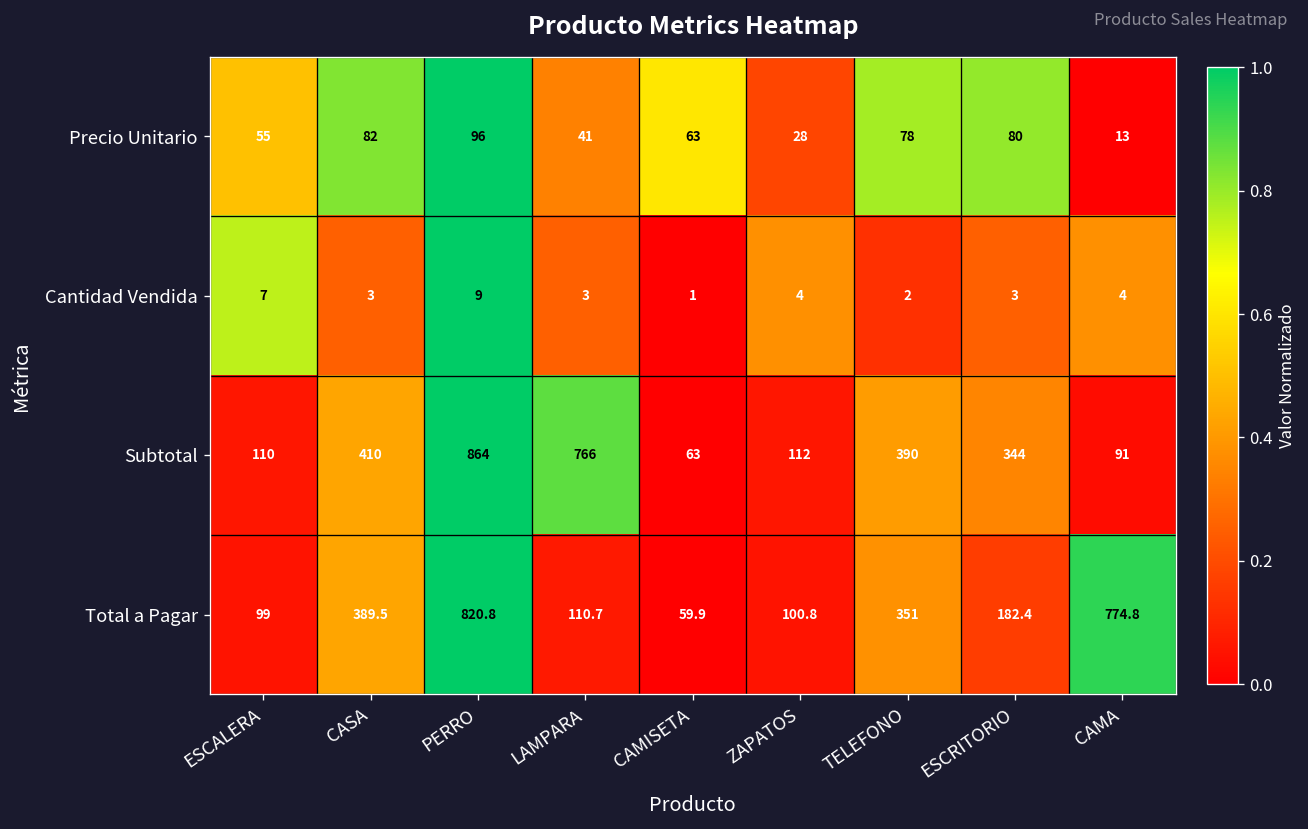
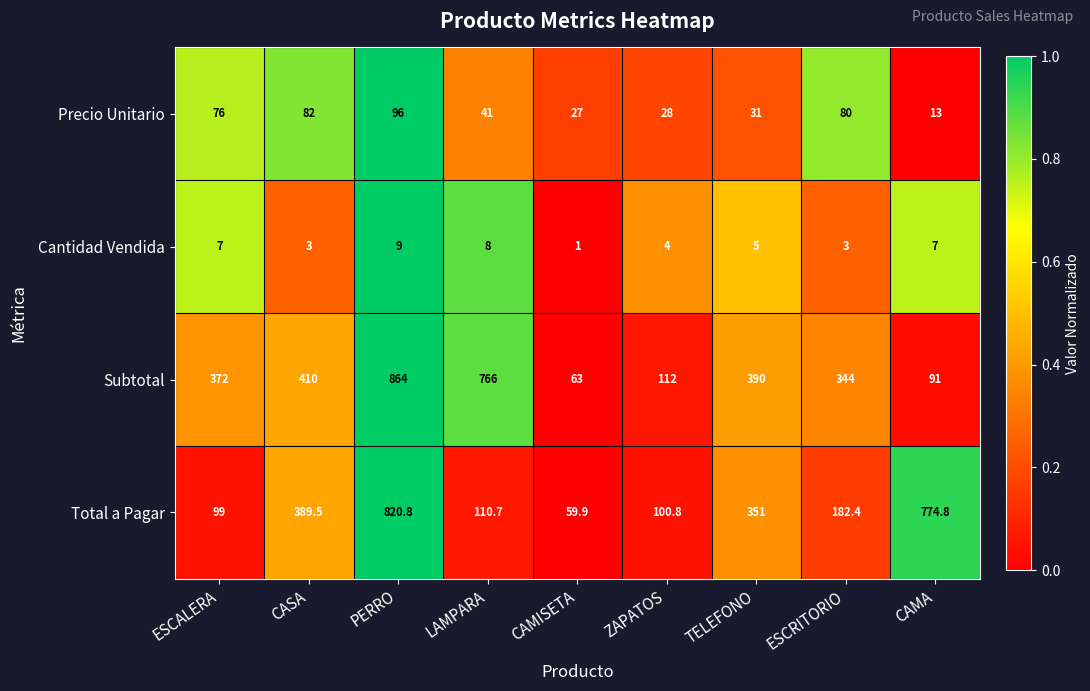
Precio Unitario, ESCALERA: 55 -> 76
Precio Unitario, CAMISETA: 63 -> 27
Precio Unitario, TELEFONO: 78 -> 31
Cantidad Vendida, LAMPARA: 3 -> 8
Cantidad Vendida, TELEFONO: 2 -> 5
Cantidad Vendida, CAMA: 4 -> 7
Subtotal, ESCALERA: 110 -> 372
